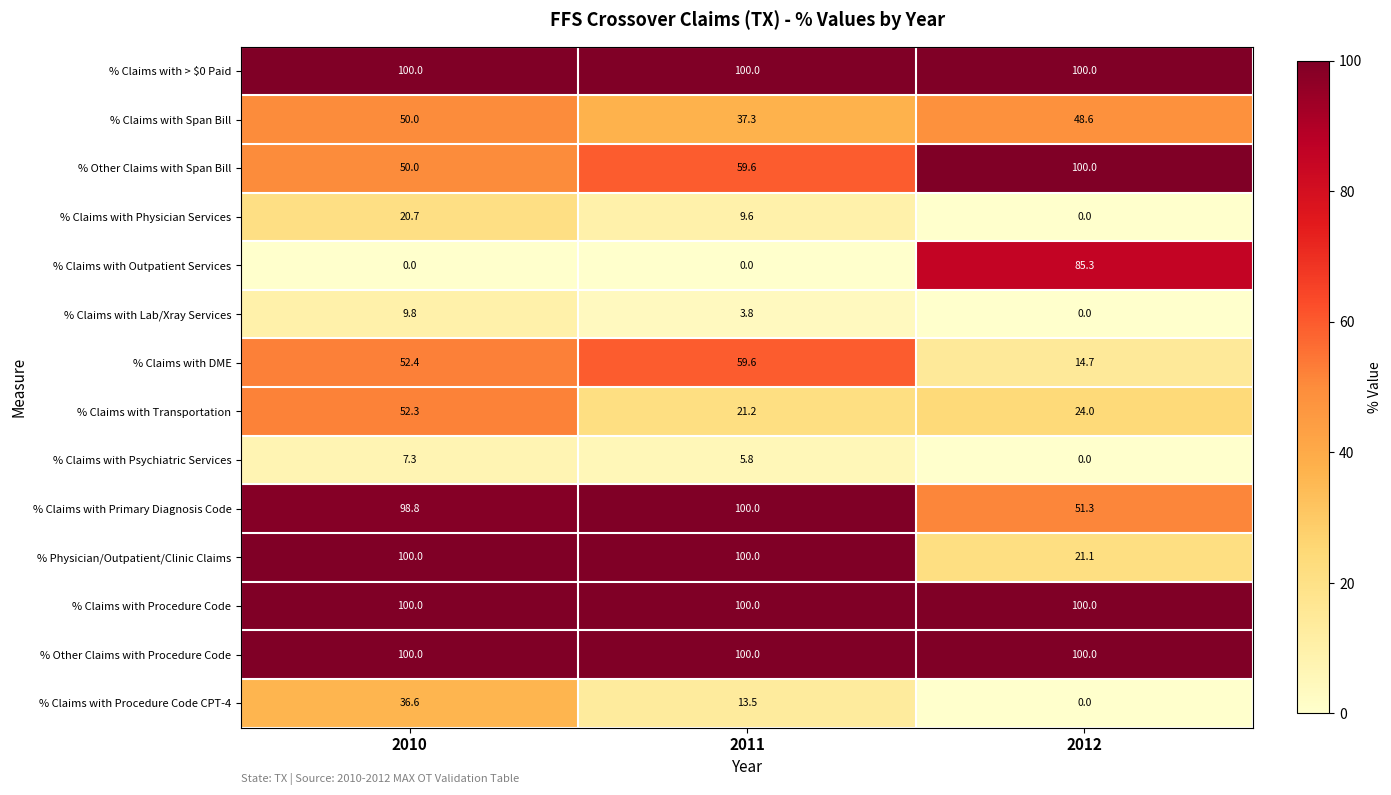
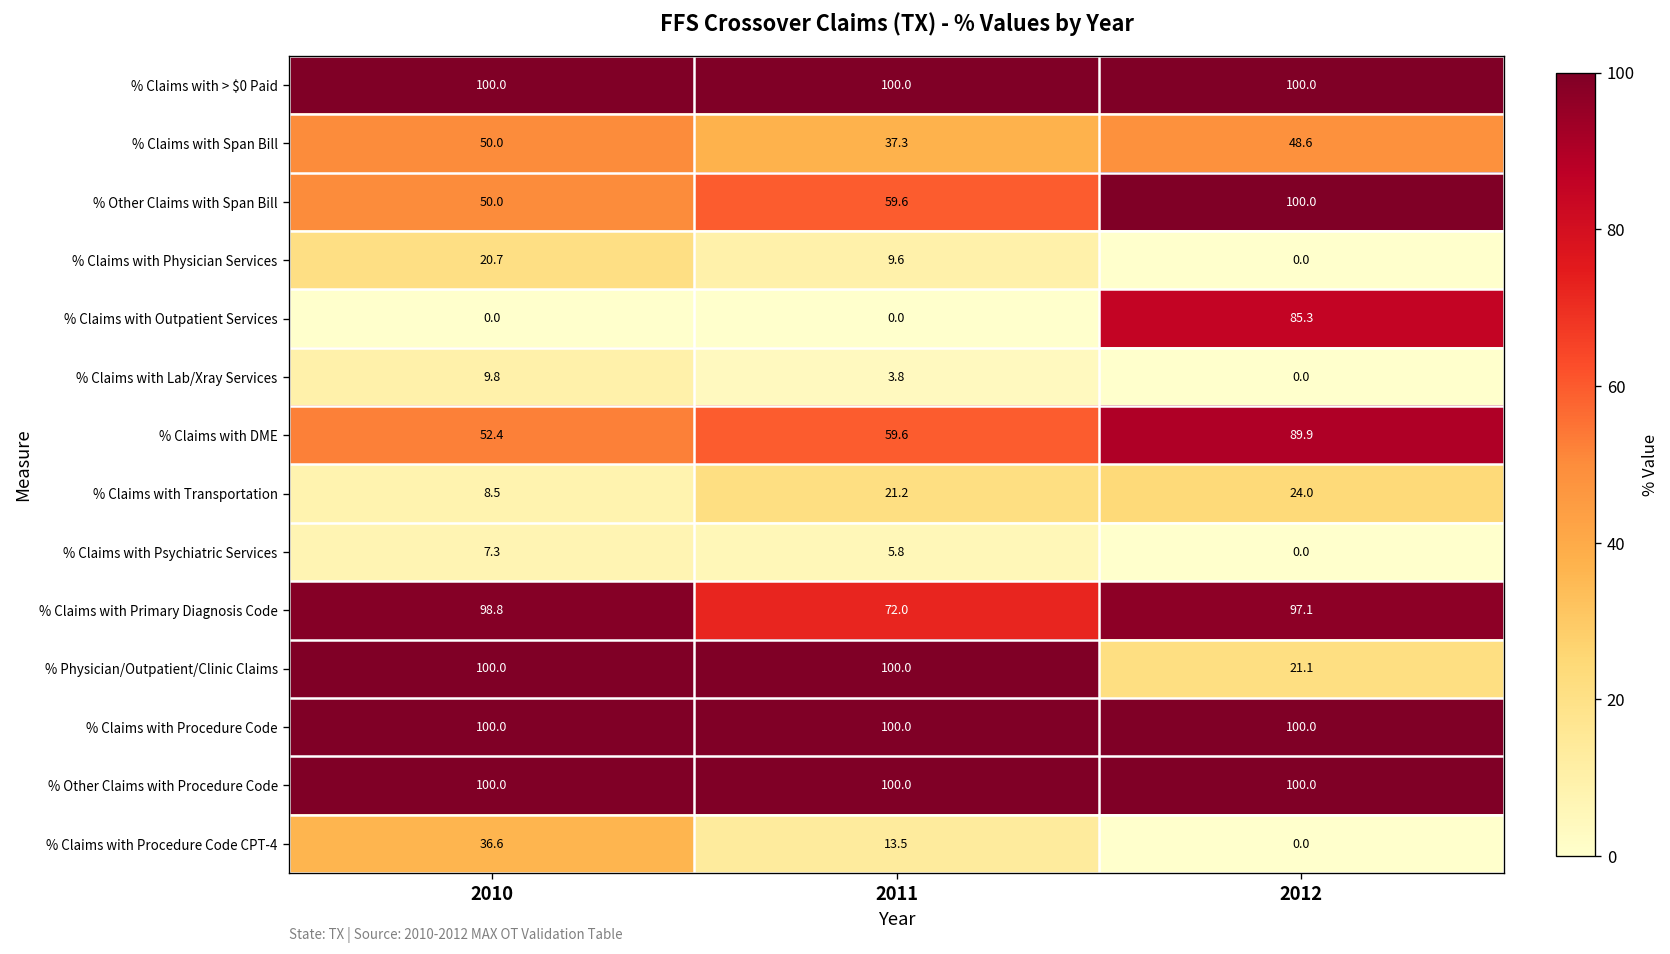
% Claims with DME, 2012: 14.7 -> 89.9
% Claims with Transportation, 2010: 52.3 -> 8.5
% Claims with Primary Diagnosis Code, 2011: 100.0 -> 72.0
% Claims with Primary Diagnosis Code, 2012: 51.3 -> 97.1
